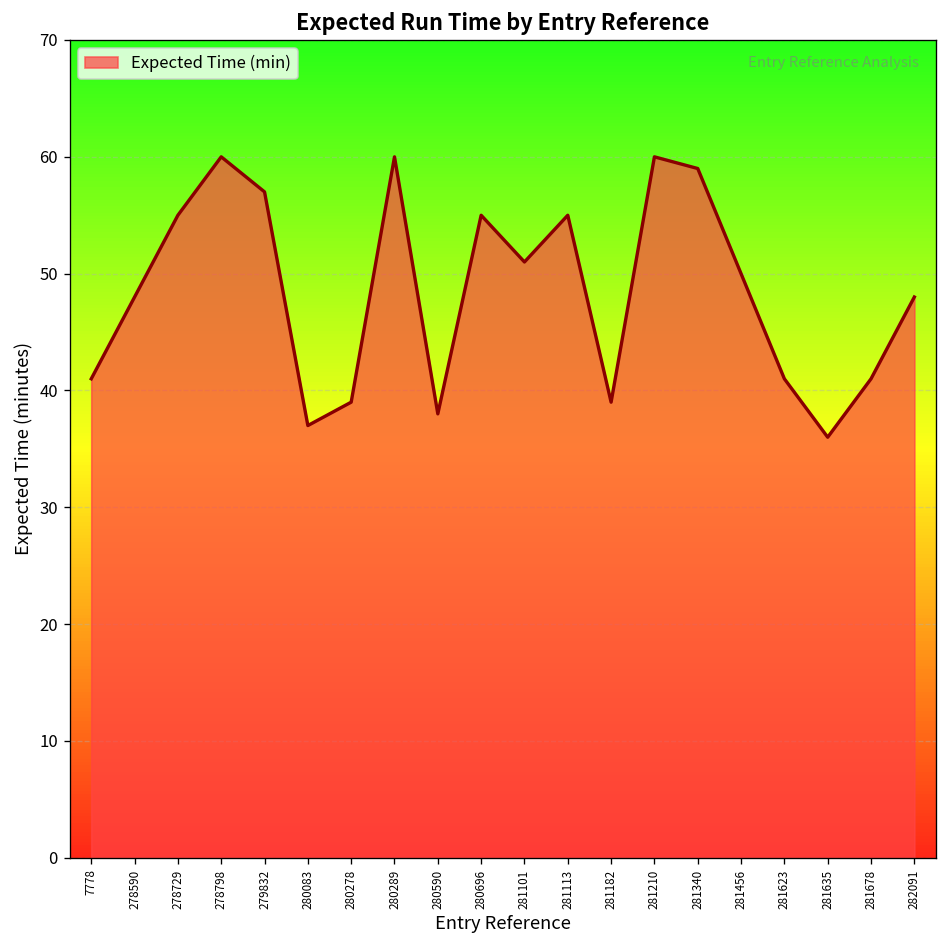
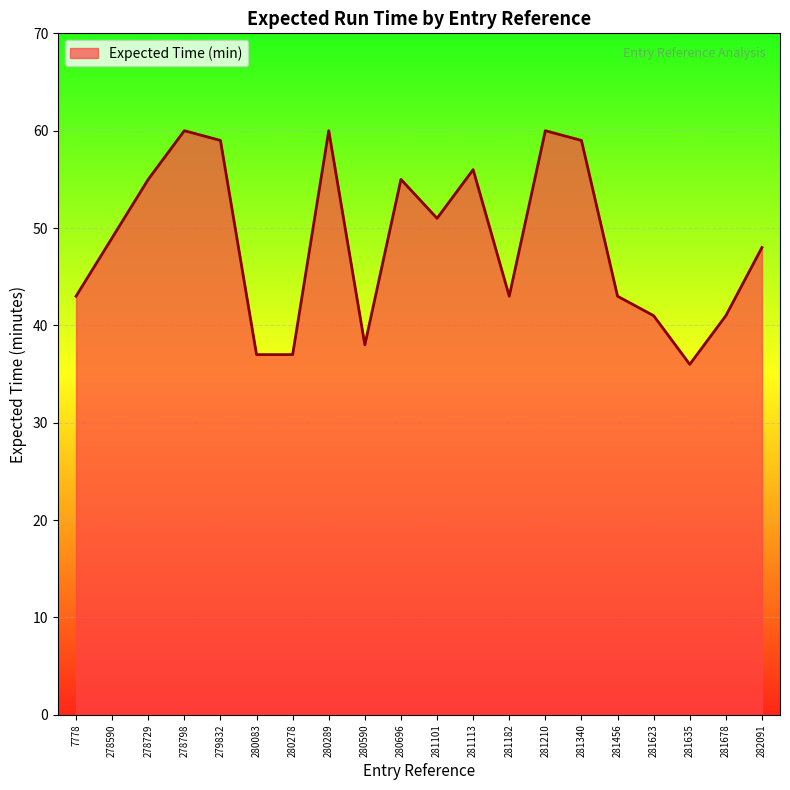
7778: 41 -> 43
278590: 48 -> 49
279832: 57 -> 59
280278: 39 -> 37
281113: 55 -> 56
281182: 39 -> 43
281456: 50 -> 43
